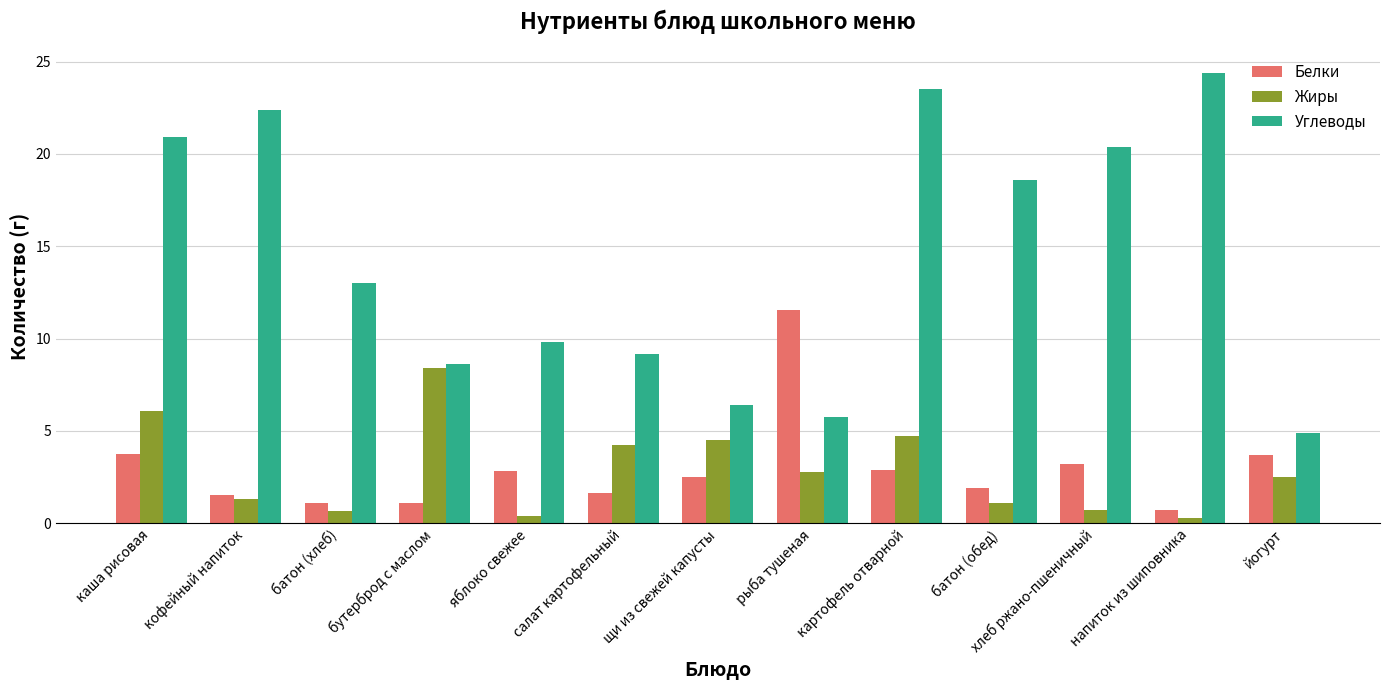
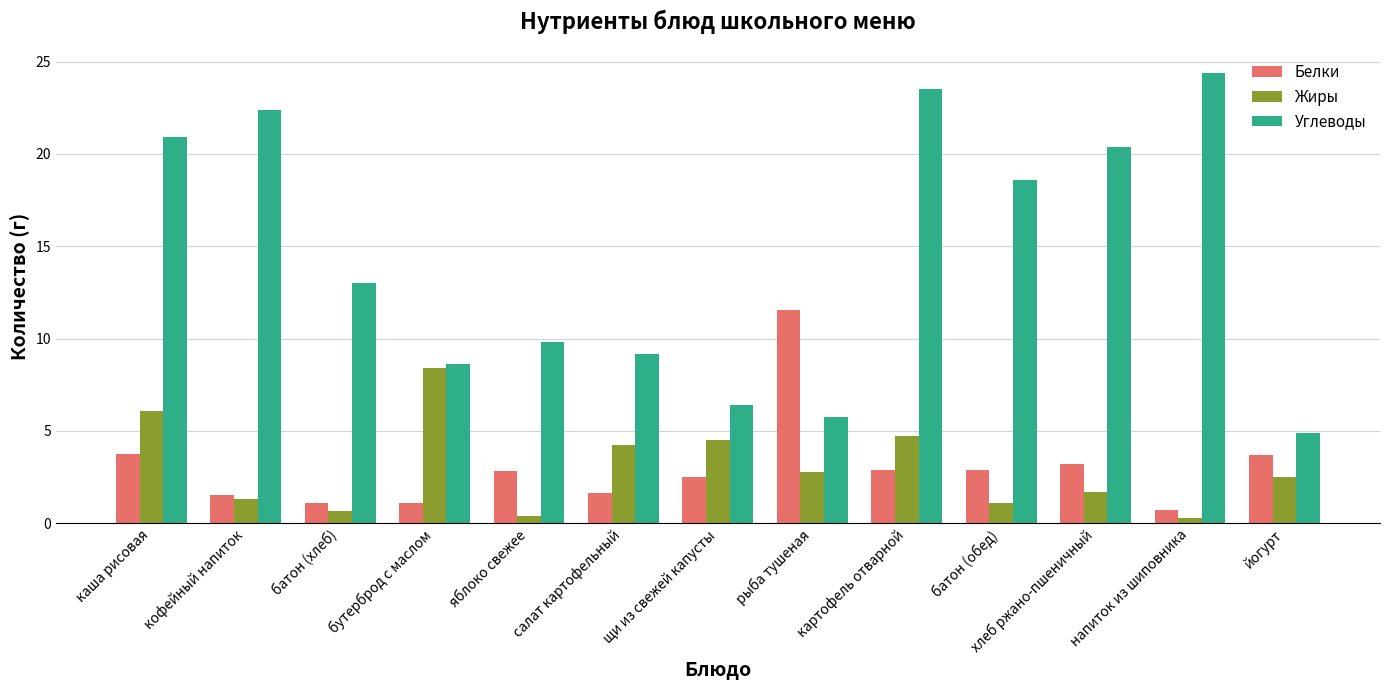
Белки, батон (обед): 1.9 -> 2.9
Жиры, хлеб ржано-пшеничный: 0.7 -> 1.7
